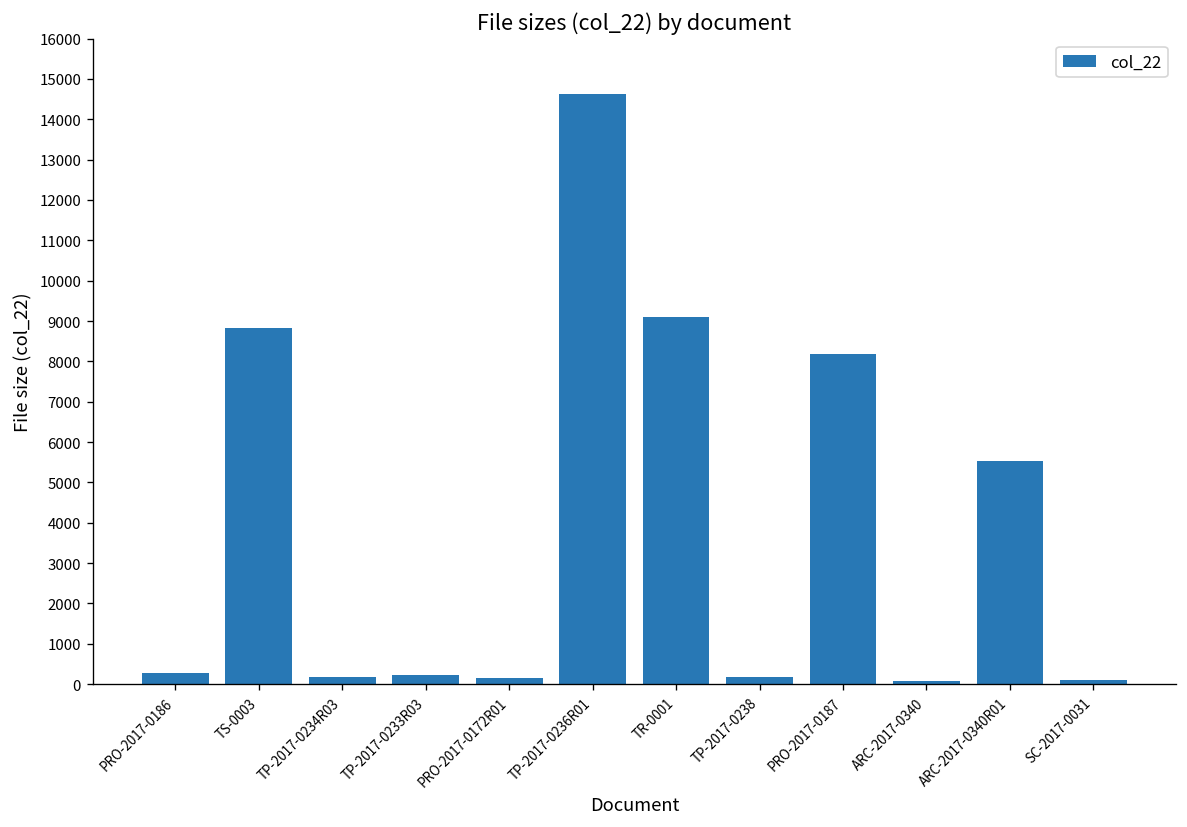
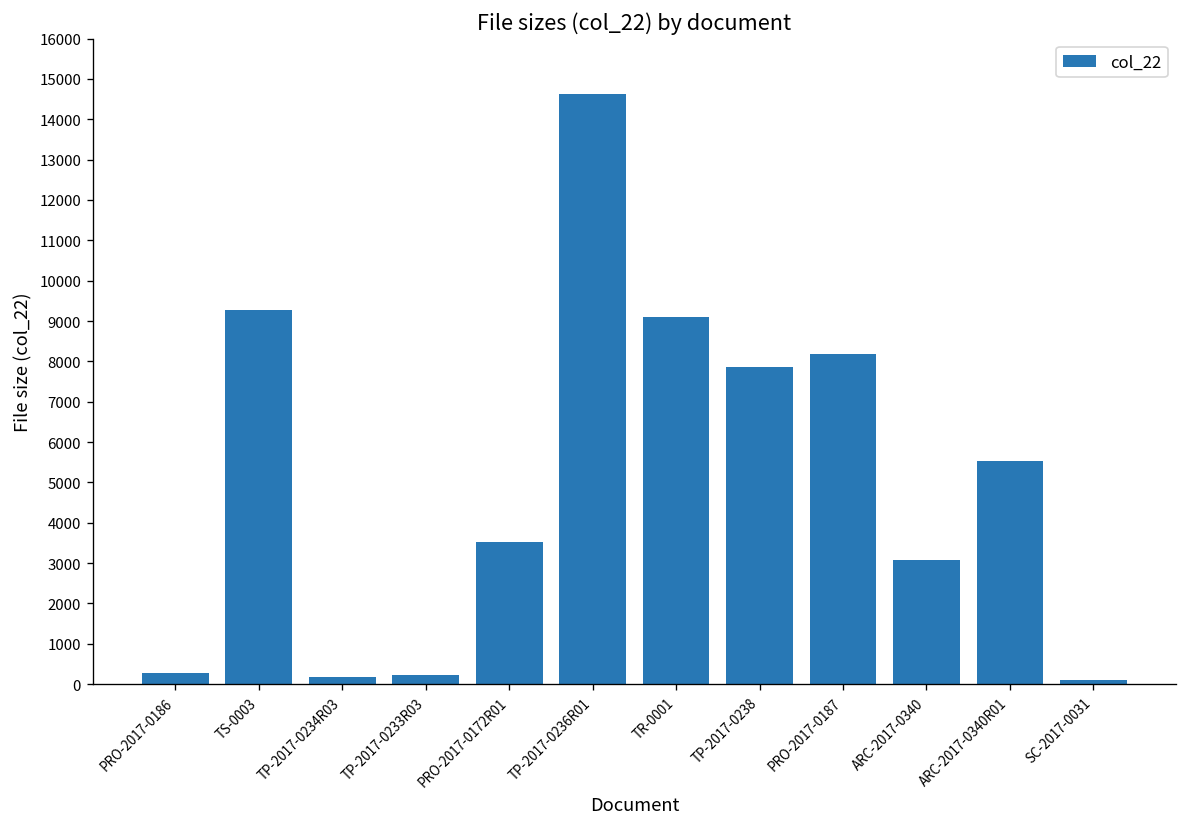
TS-0003: 8800 -> 9300
PRO-2017-0172R01: 200 -> 3500
TP-2017-0238: 200 -> 7900
ARC-2017-0340: 100 -> 3100
